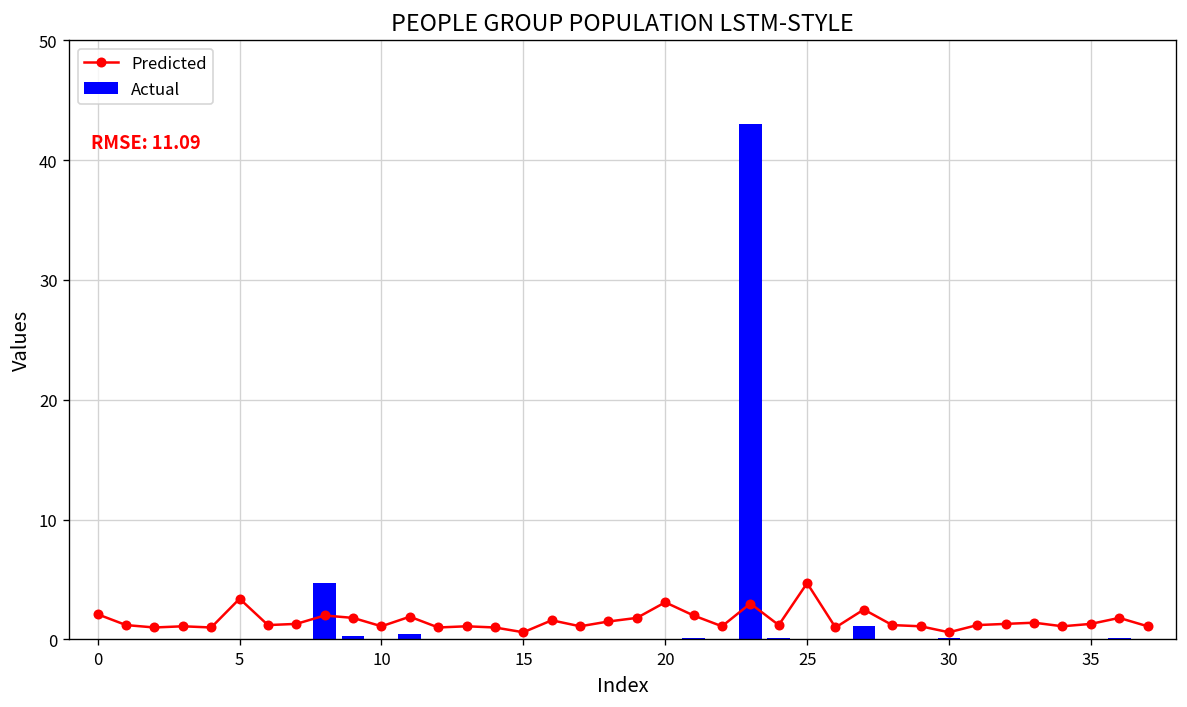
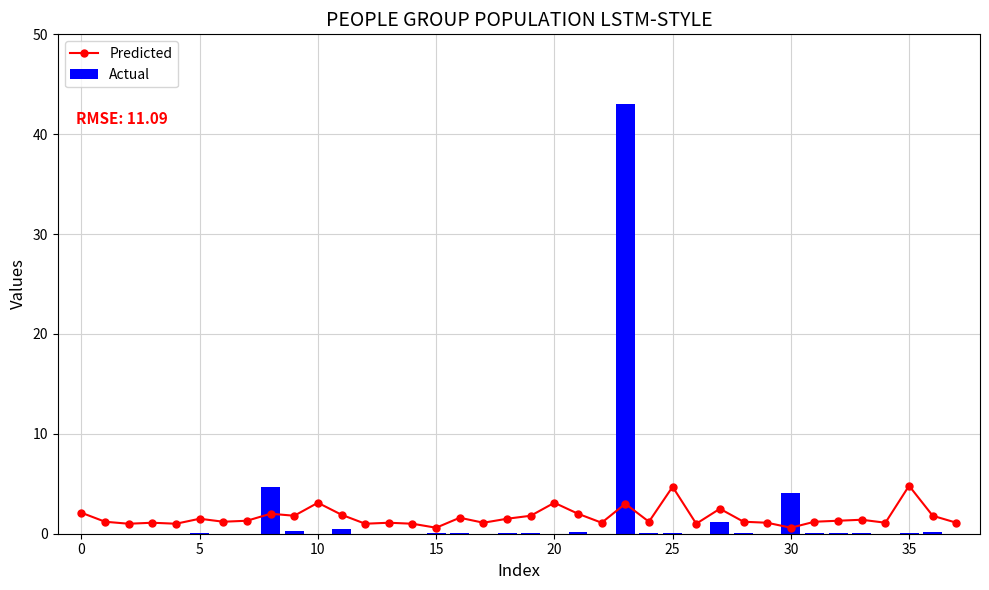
Predicted, 5: 3 -> 2
Predicted, 10: 1 -> 3
Actual, 30: 0 -> 4
Predicted, 35: 1 -> 5
